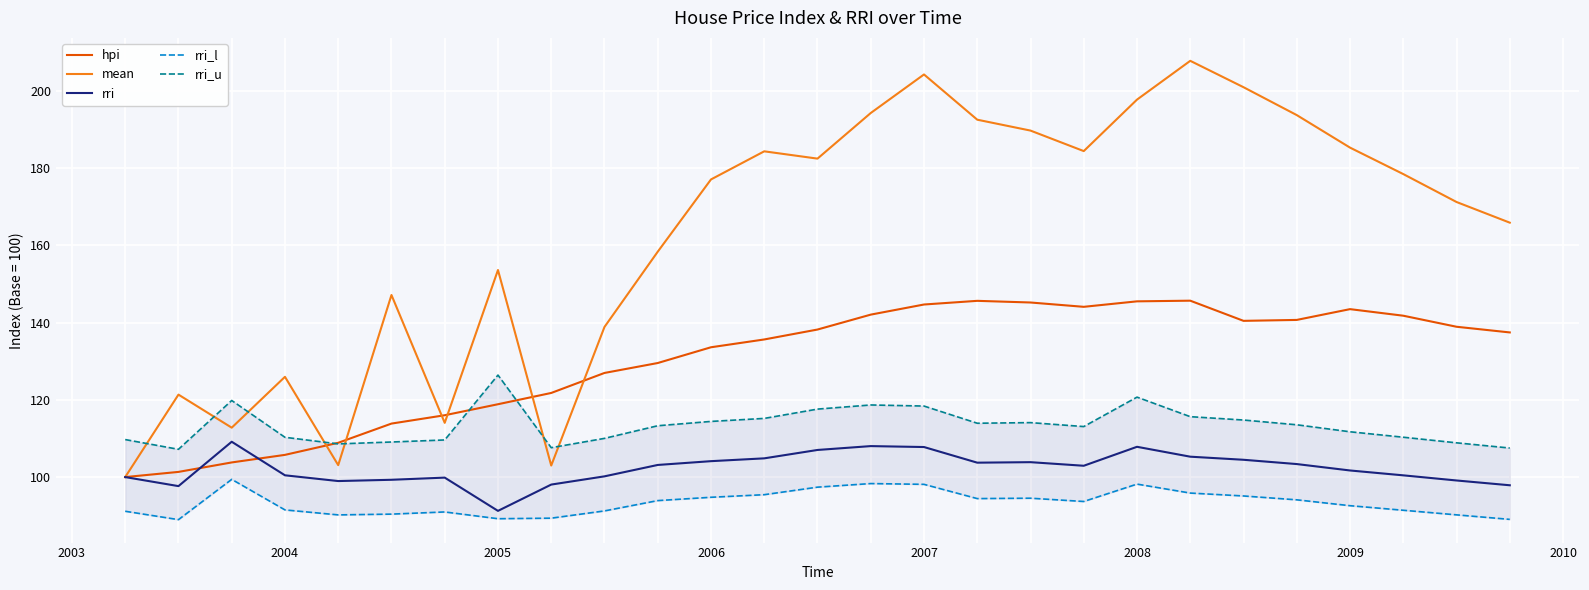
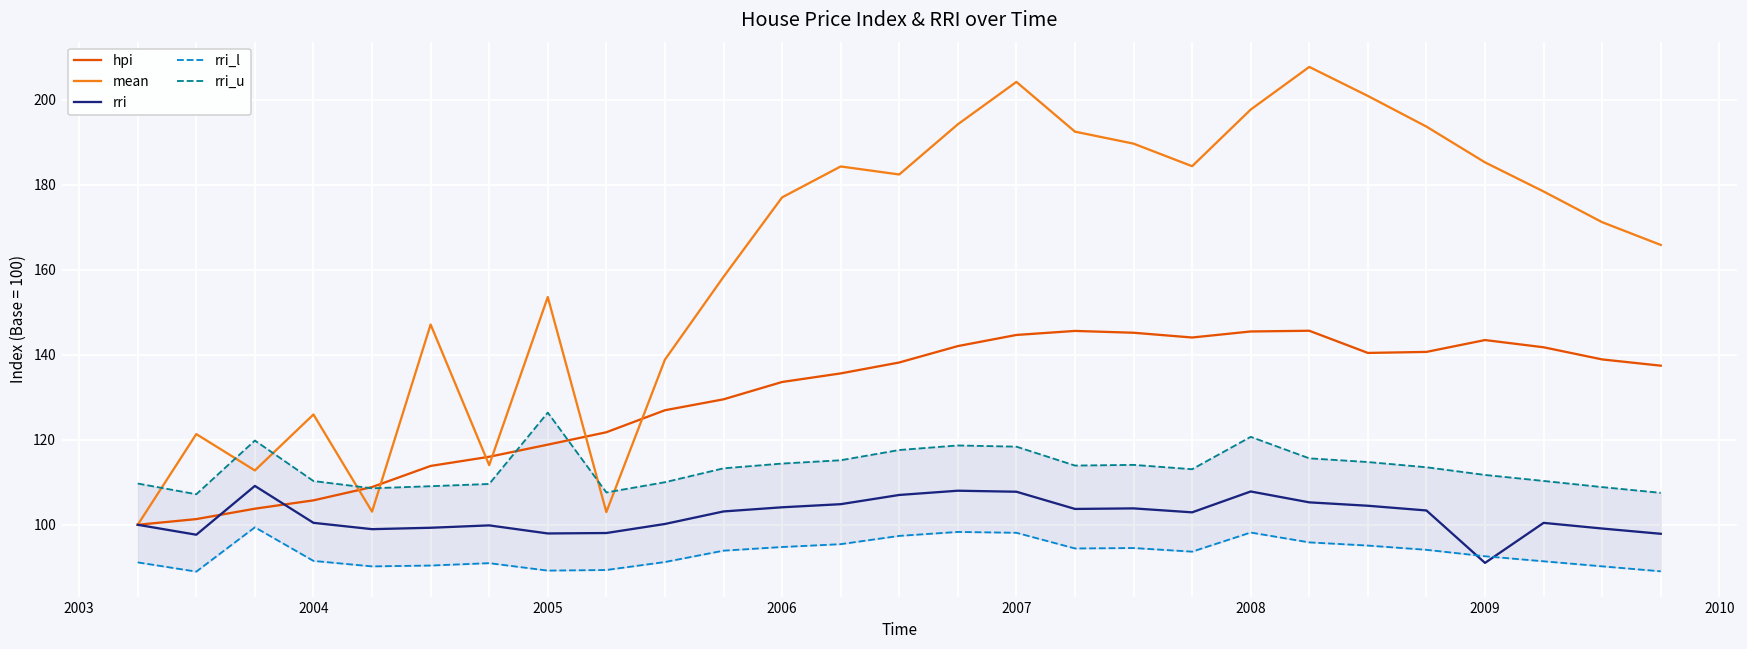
rri, 2005: 91 -> 98
rri, 2009: 102 -> 91
